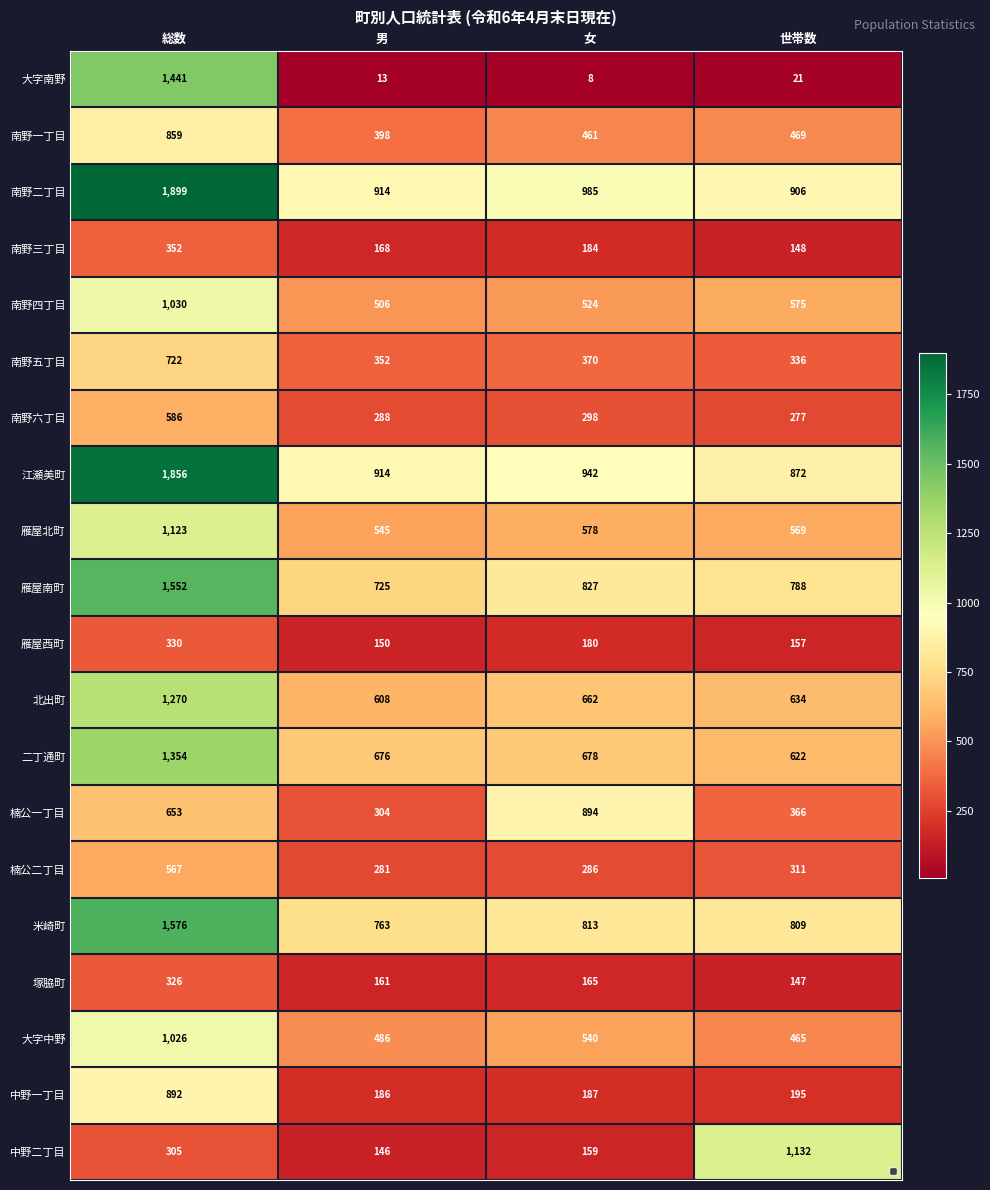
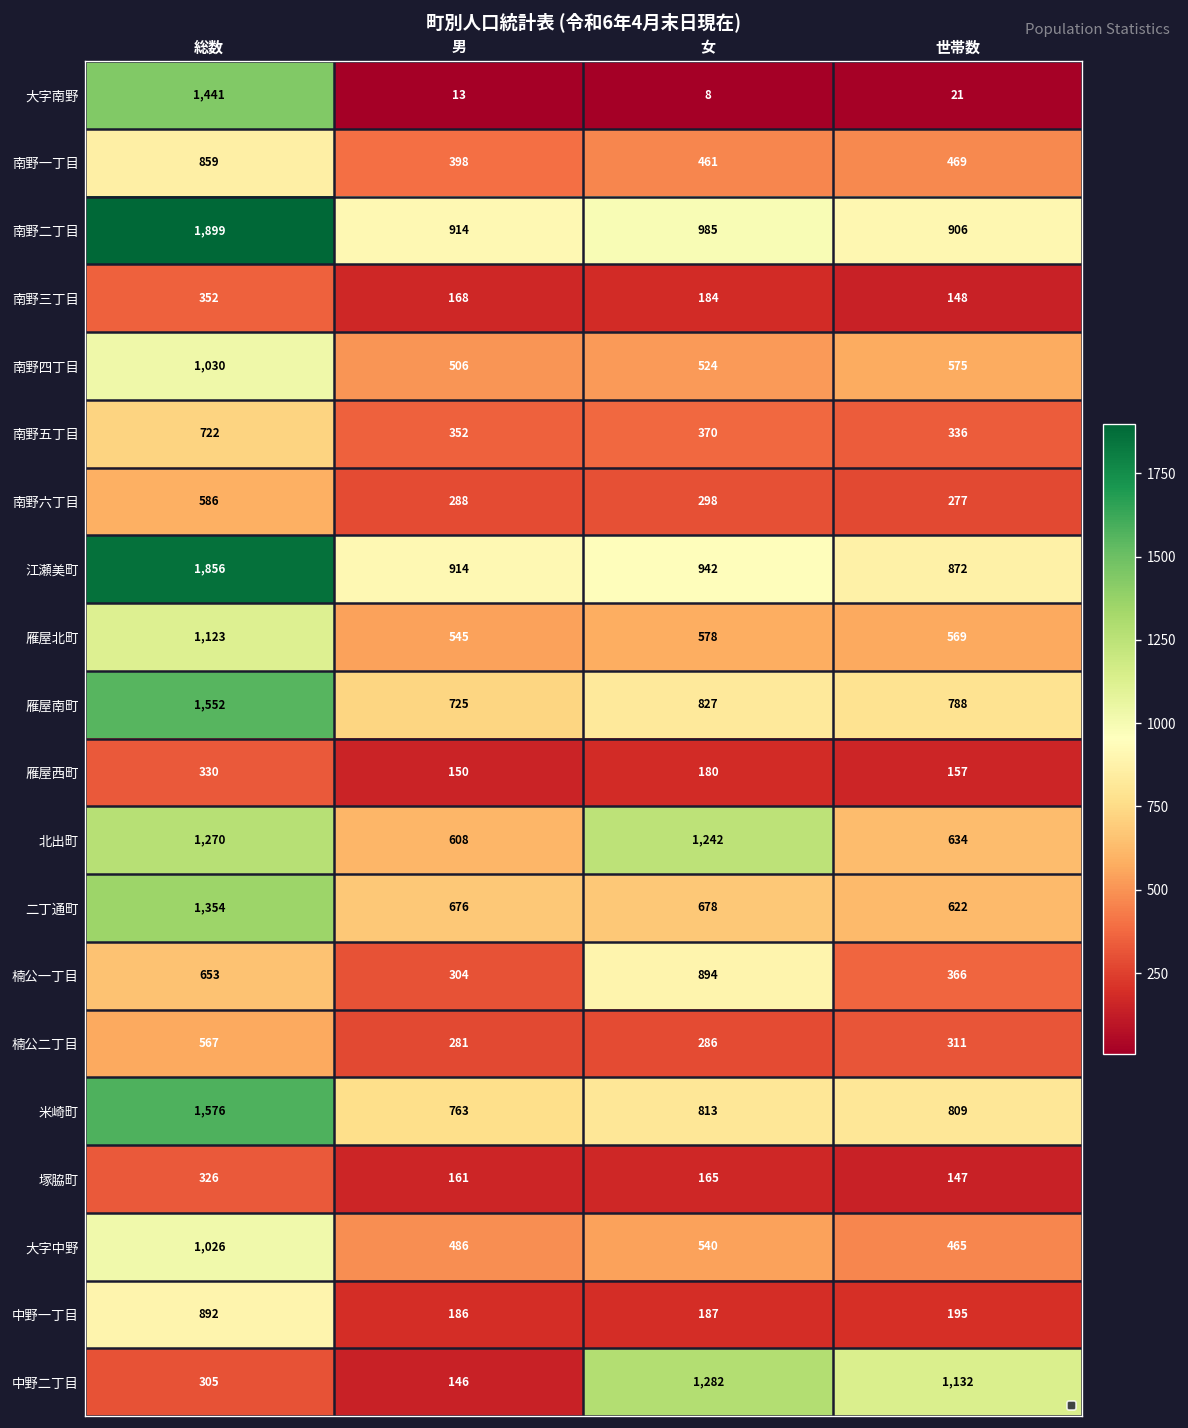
北出町, 女: 662 -> 1,242
中野二丁目, 女: 159 -> 1,282
